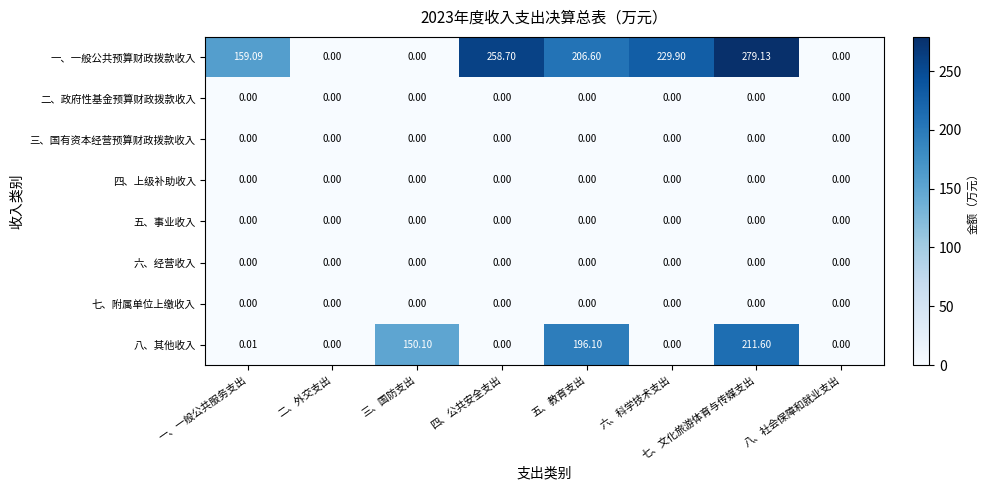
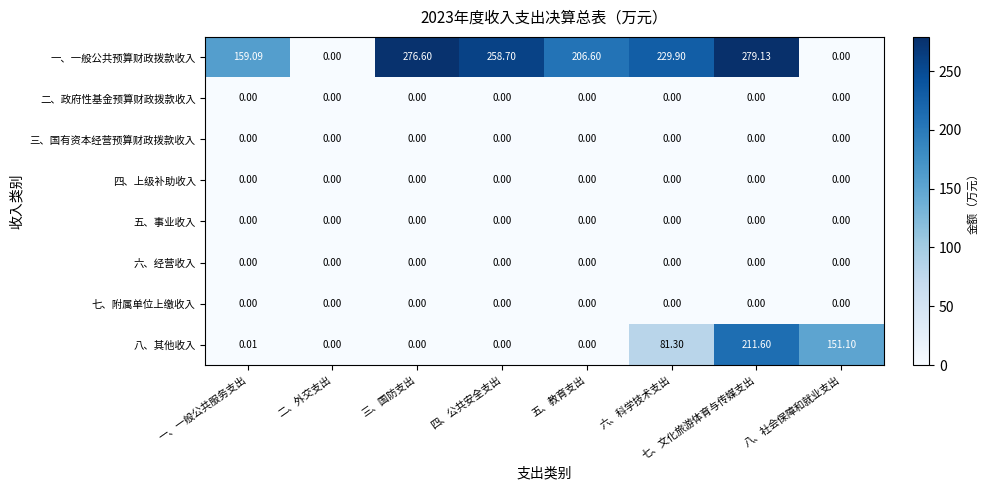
一、一般公共预算财政拨款收入, 三、国防支出: 0.00 -> 276.60
八、其他收入, 三、国防支出: 150.10 -> 0.00
八、其他收入, 五、教育支出: 196.10 -> 0.00
八、其他收入, 六、科学技术支出: 0.00 -> 81.30
八、其他收入, 八、社会保障和就业支出: 0.00 -> 151.10
